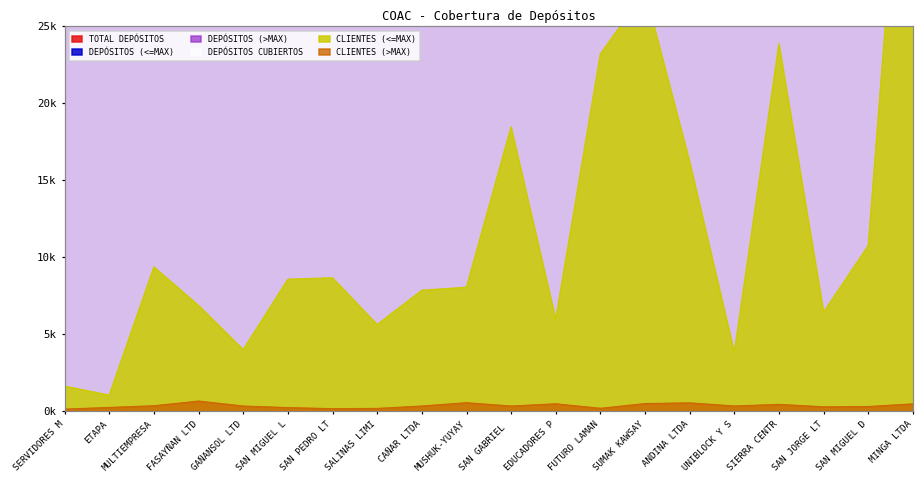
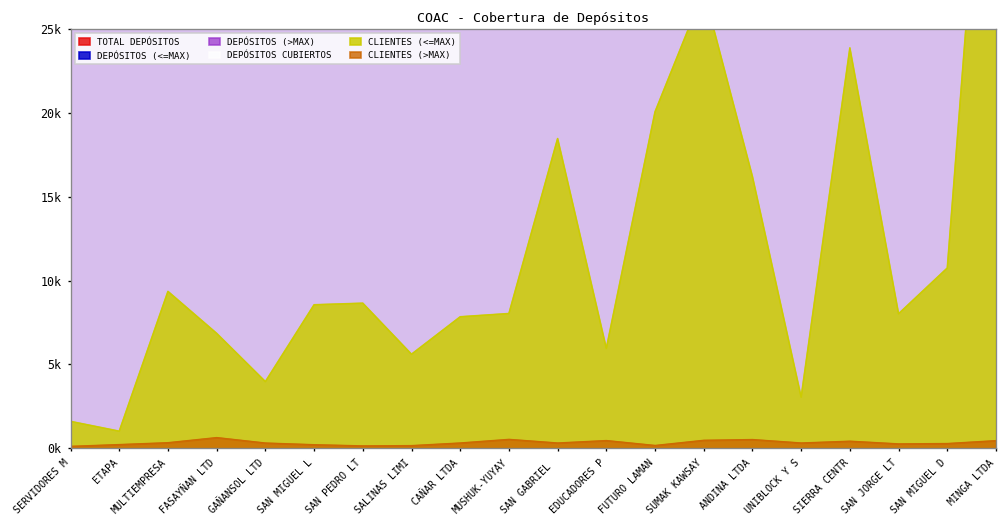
CLIENTES (<=MAX), FUTURO LAMAN: 23200 -> 20100
CLIENTES (<=MAX), UNIBLOCK Y S: 3800 -> 3100
CLIENTES (<=MAX), SAN JORGE LT: 6400 -> 8000
